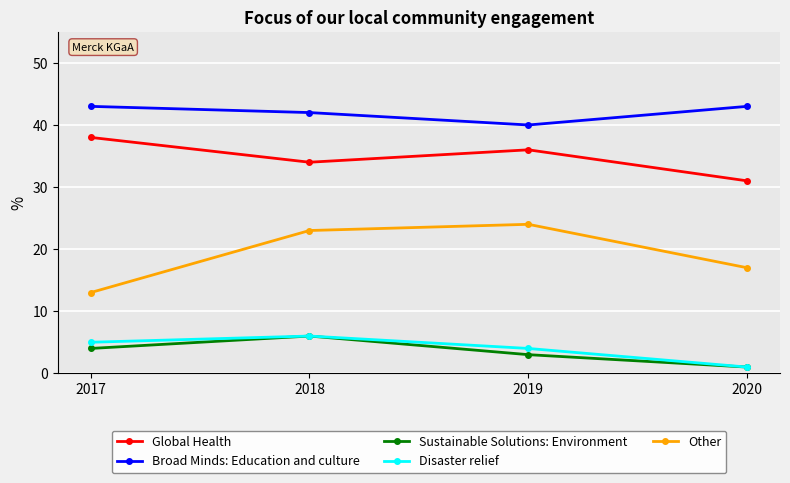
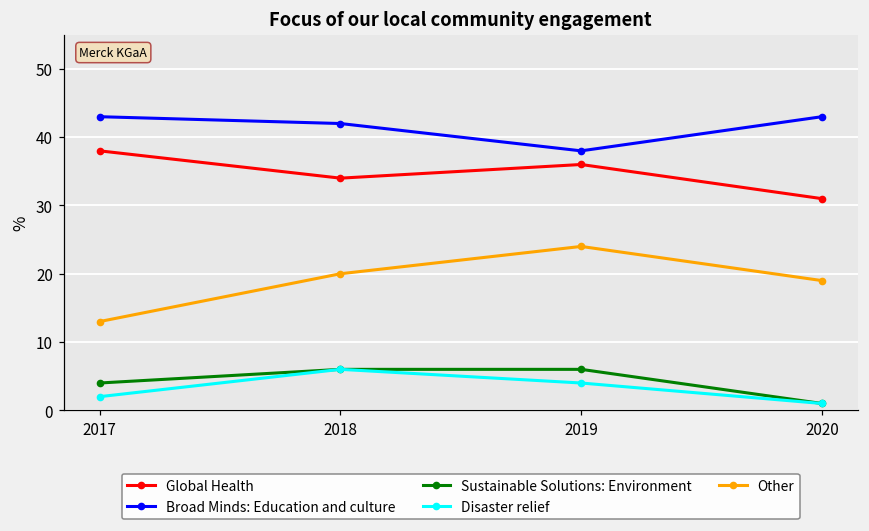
Disaster relief, 2017: 5 -> 2
Other, 2018: 23 -> 20
Broad Minds: Education and culture, 2019: 40 -> 38
Sustainable Solutions: Environment, 2019: 3 -> 6
Other, 2020: 17 -> 19
